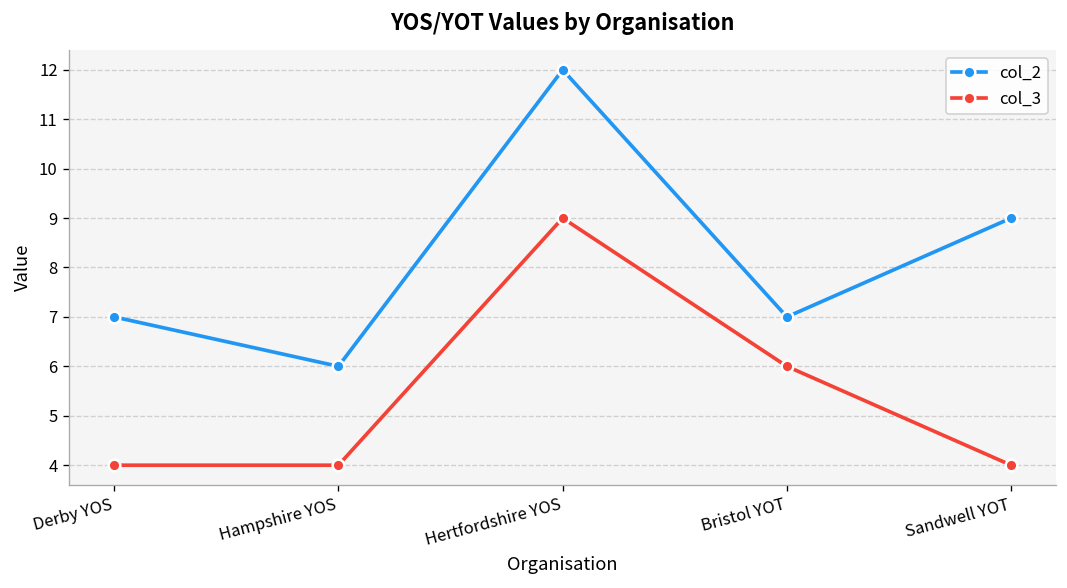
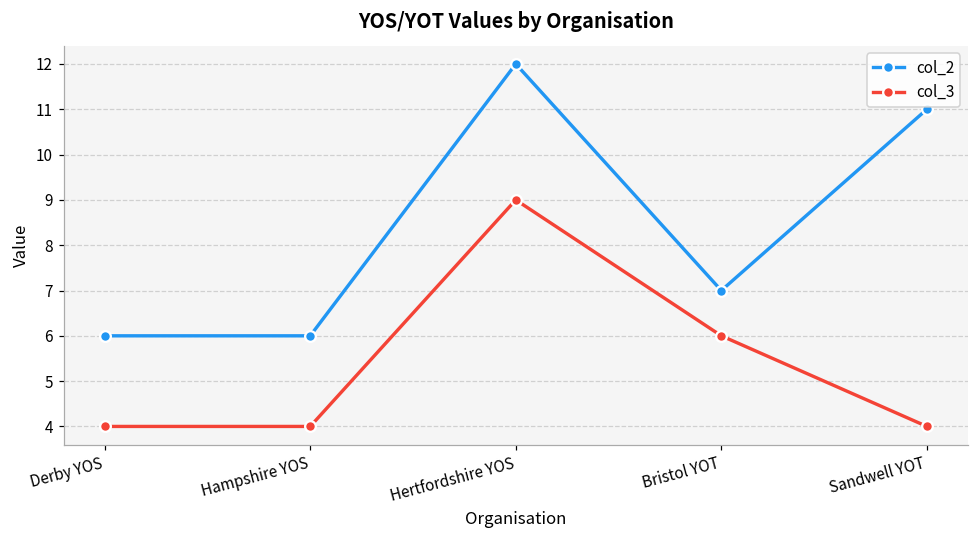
col_2, Derby YOS: 7 -> 6
col_2, Sandwell YOT: 9 -> 11
